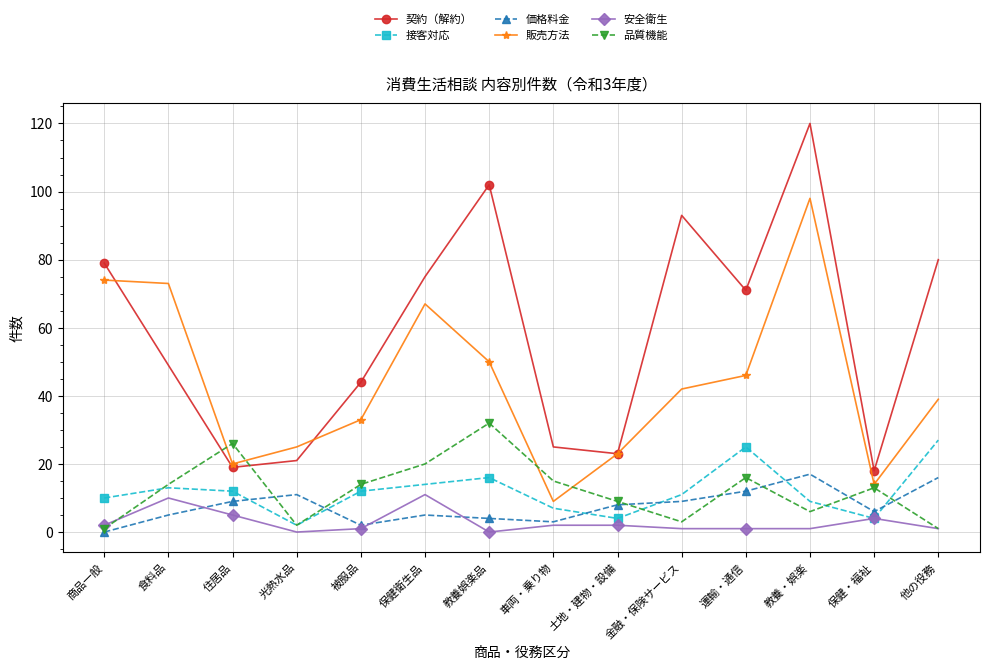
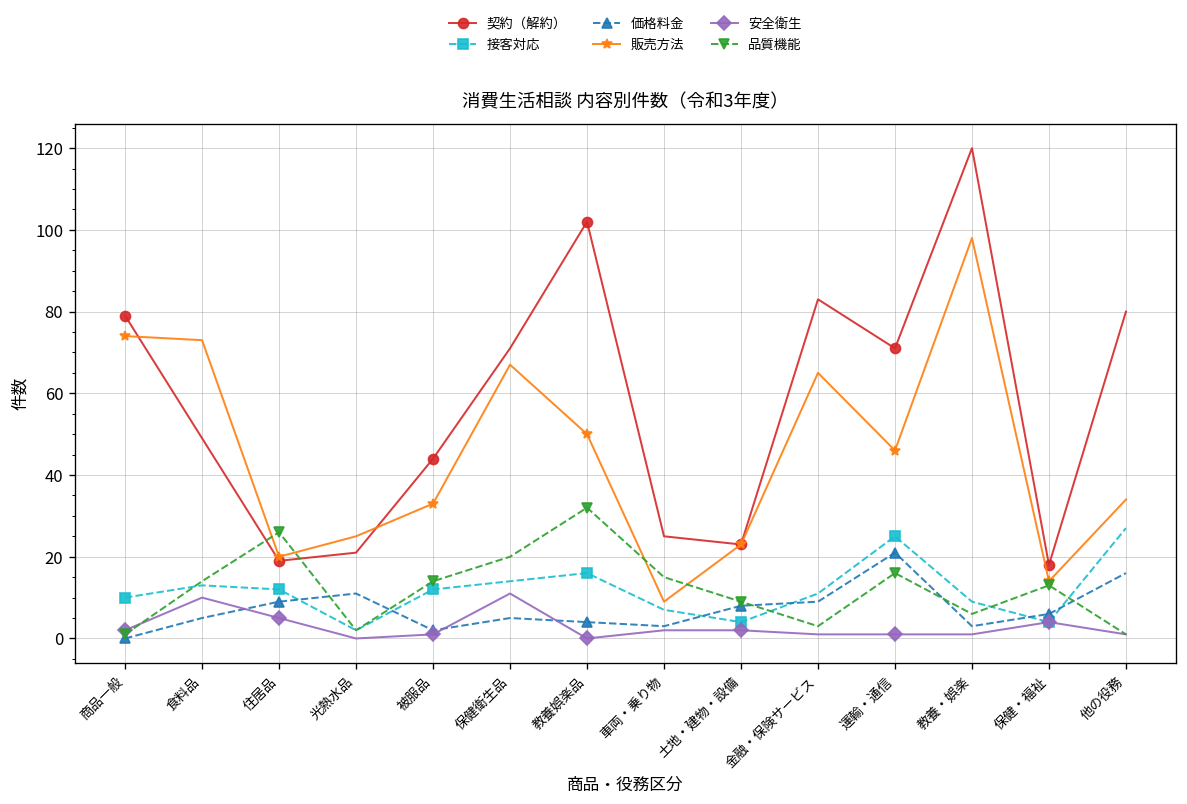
契約（解約）, 保健衛生品: 75 -> 71
契約（解約）, 金融・保険サービス: 93 -> 83
販売方法, 金融・保険サービス: 42 -> 65
価格料金, 運輸・通信: 12 -> 21
価格料金, 教養・娯楽: 17 -> 3
販売方法, 他の役務: 39 -> 34
